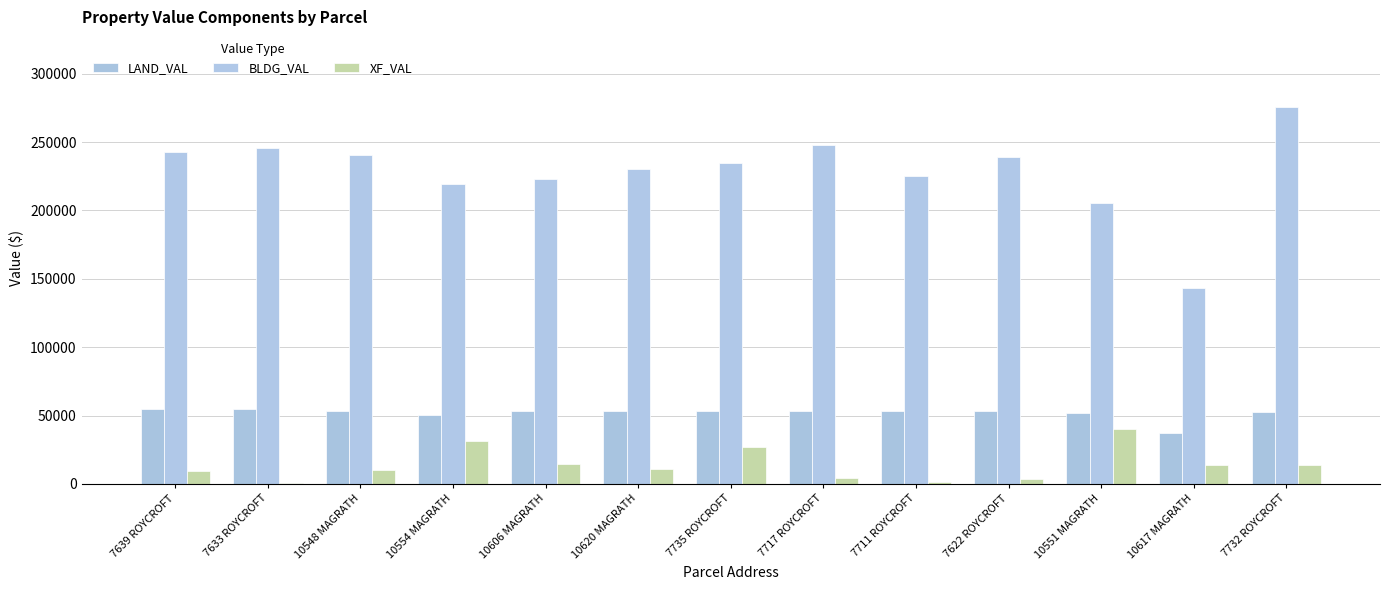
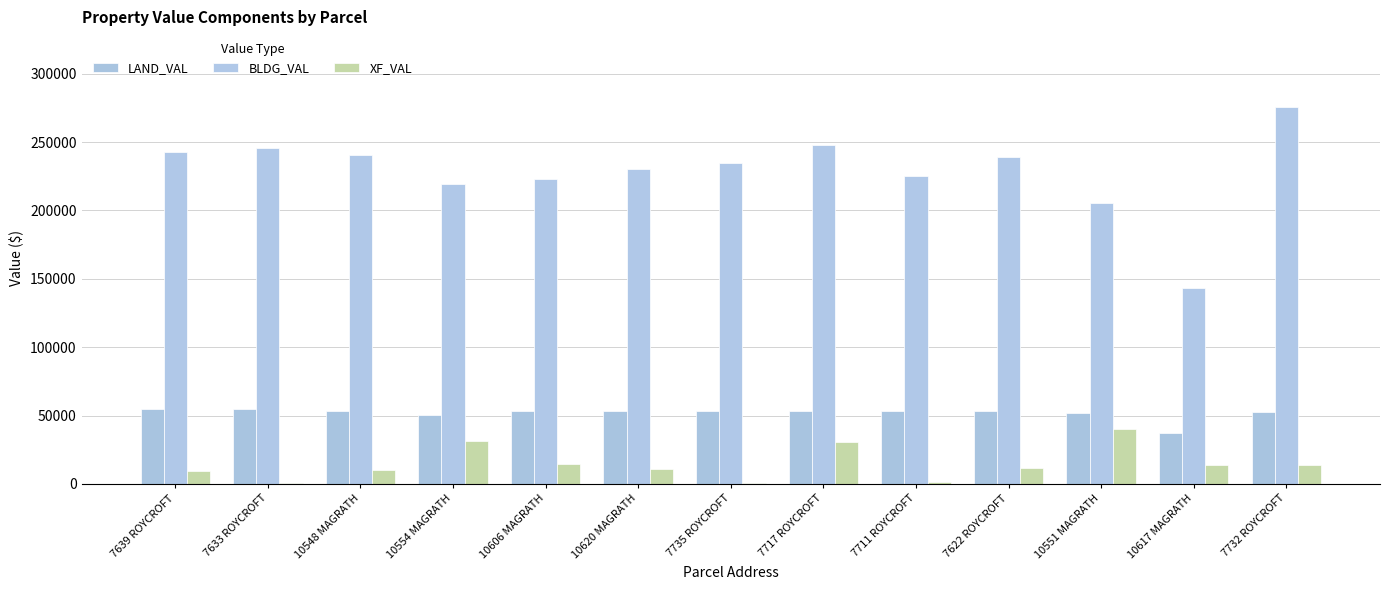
XF_VAL, 7735 ROYCROFT: 27000 -> 1000
XF_VAL, 7717 ROYCROFT: 5000 -> 31000
XF_VAL, 7622 ROYCROFT: 4000 -> 12000
